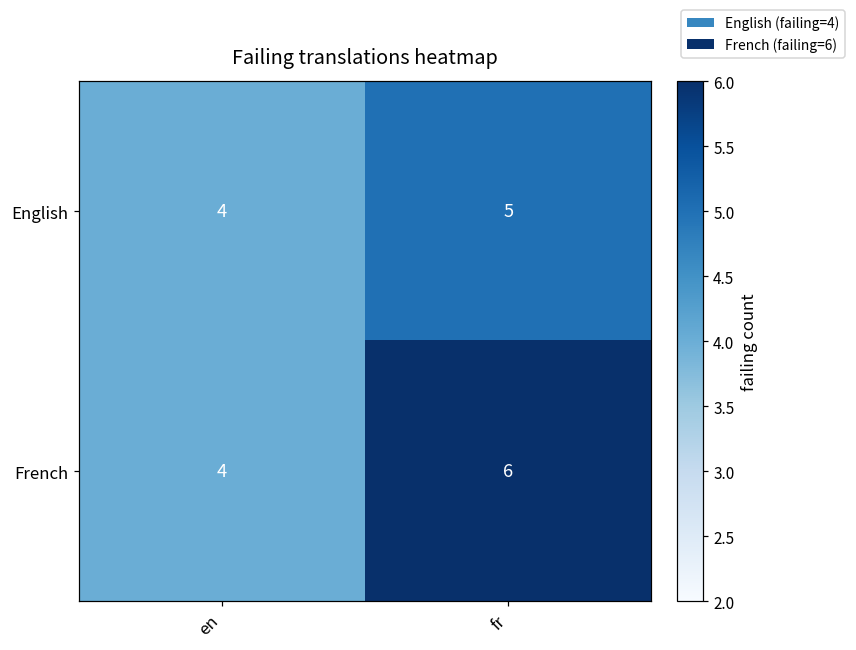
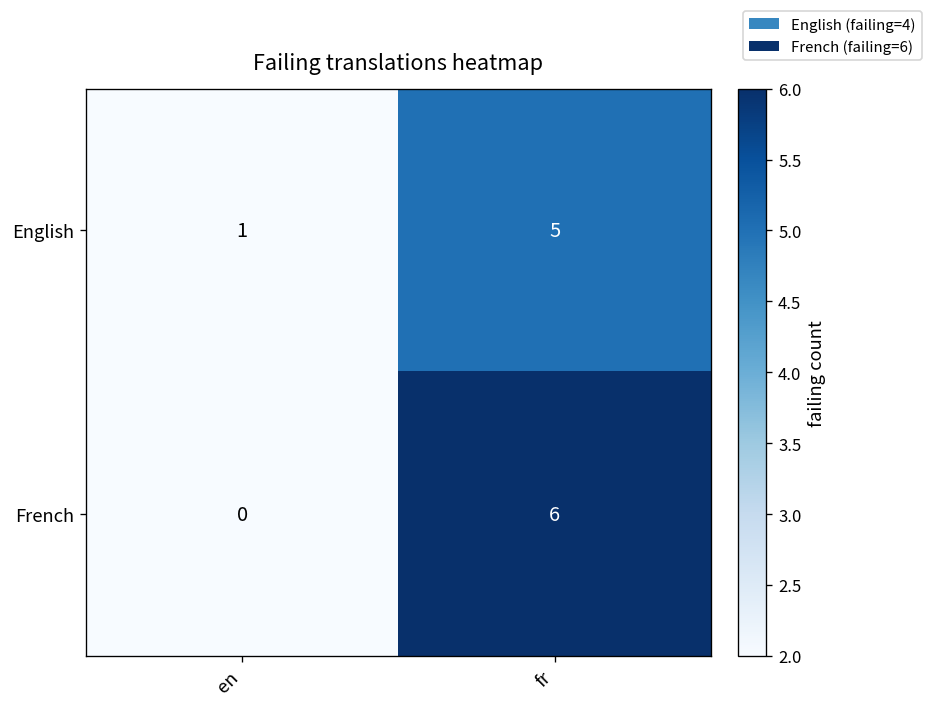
English, en: 4 -> 1
French, en: 4 -> 0
